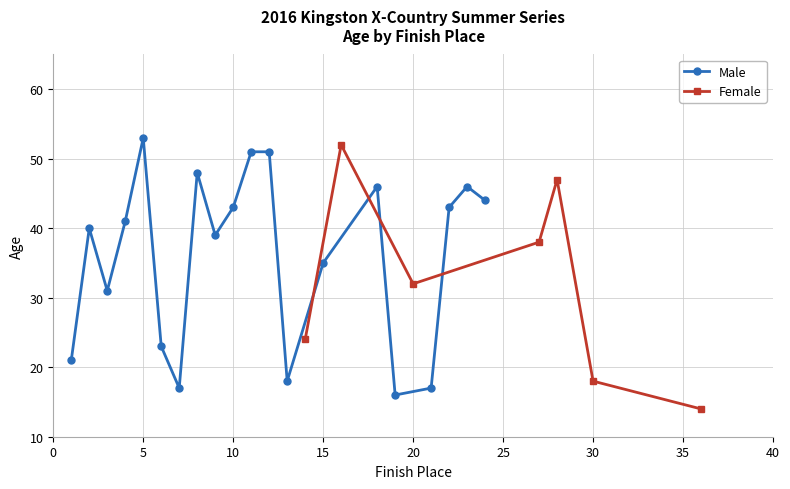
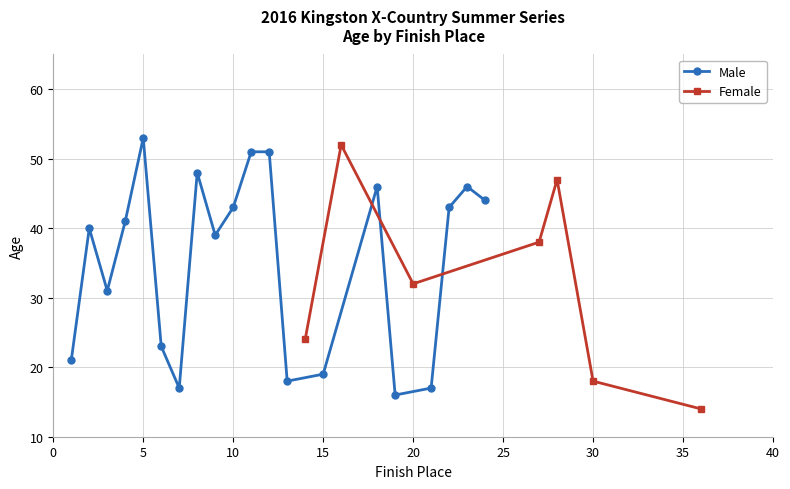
Male, 15: 35 -> 19
